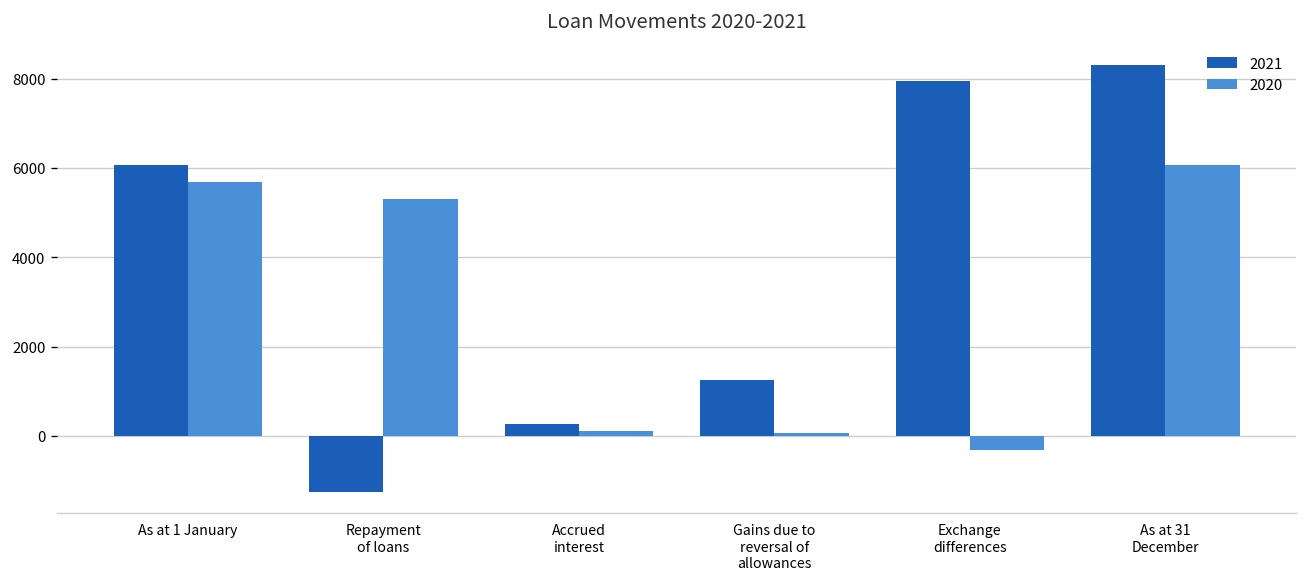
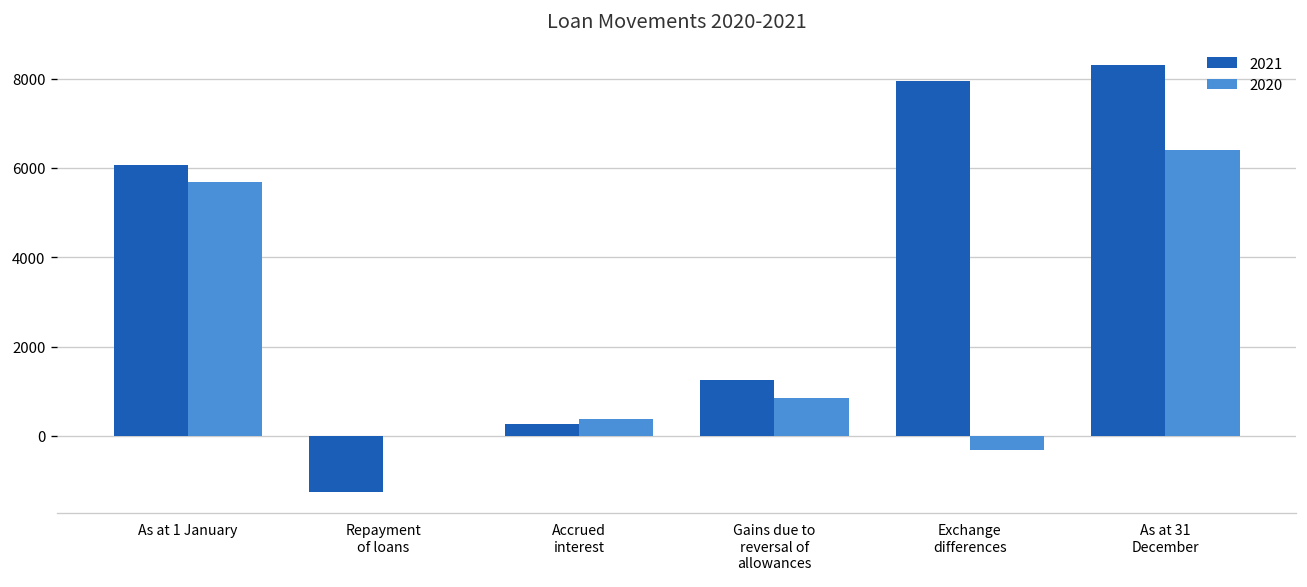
2020, Repayment of loans: 5300 -> 0
2020, Accrued interest: 100 -> 400
2020, Gains due to reversal of allowances: 100 -> 800
2020, As at 31 December: 6100 -> 6400
